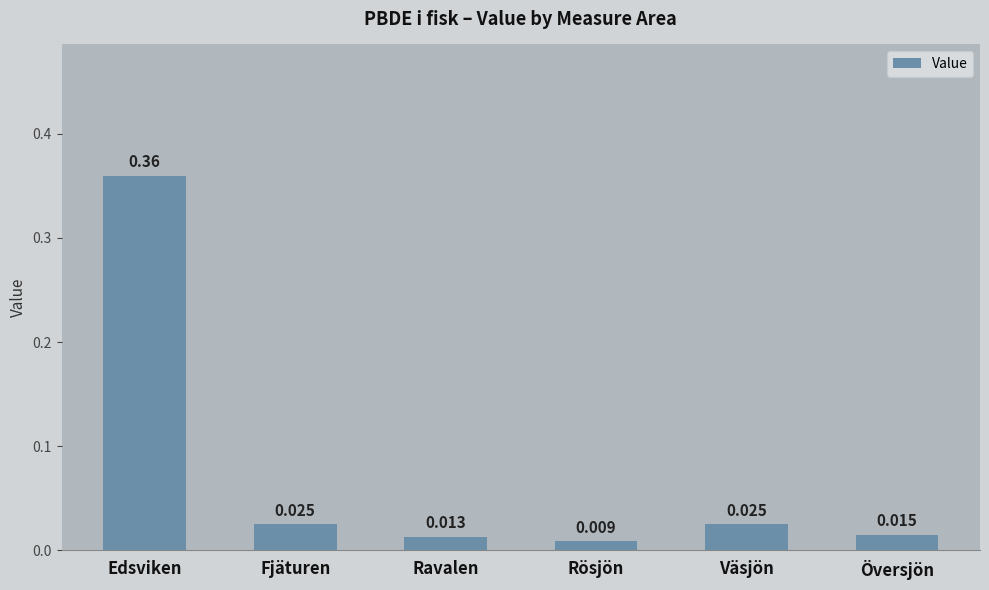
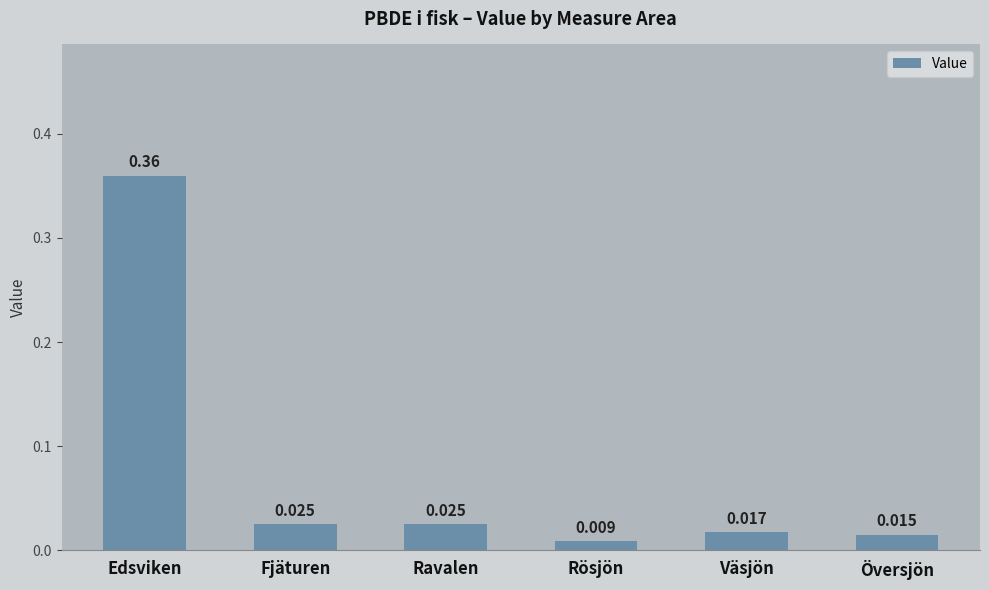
Ravalen: 0.013 -> 0.025
Väsjön: 0.025 -> 0.017
